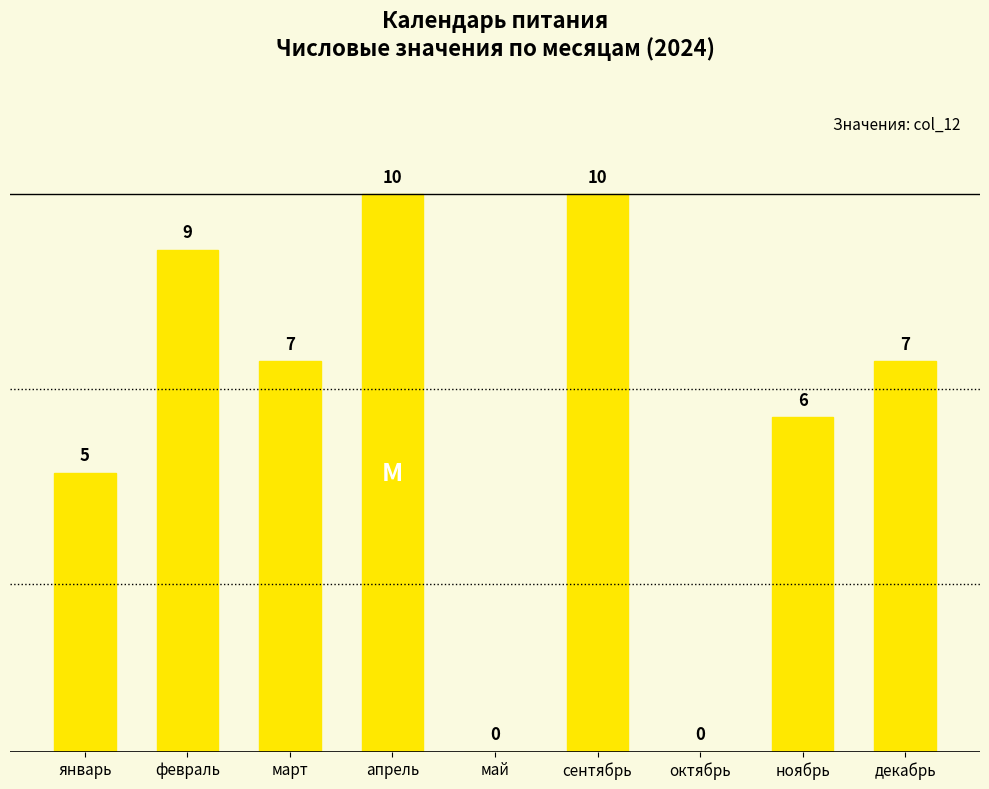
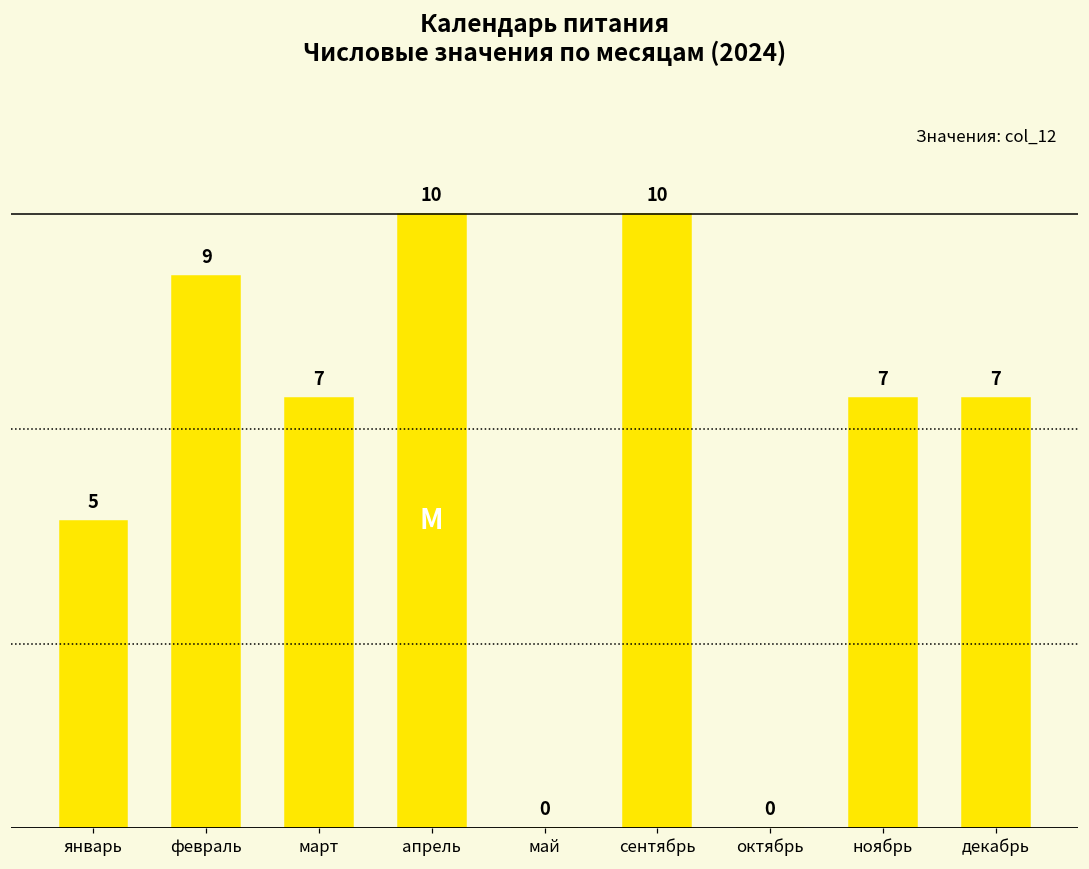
ноябрь: 6 -> 7
